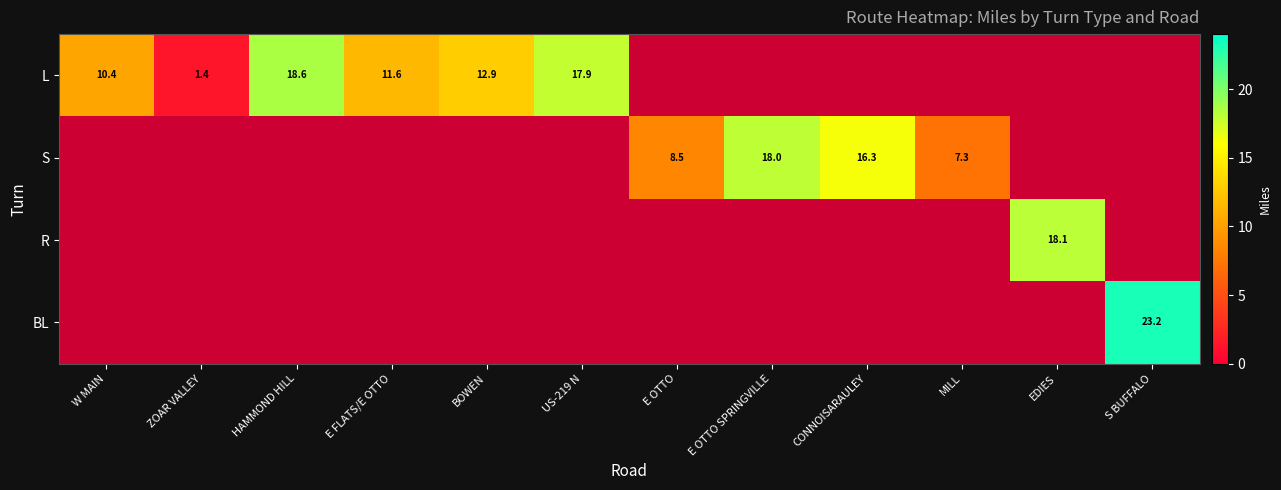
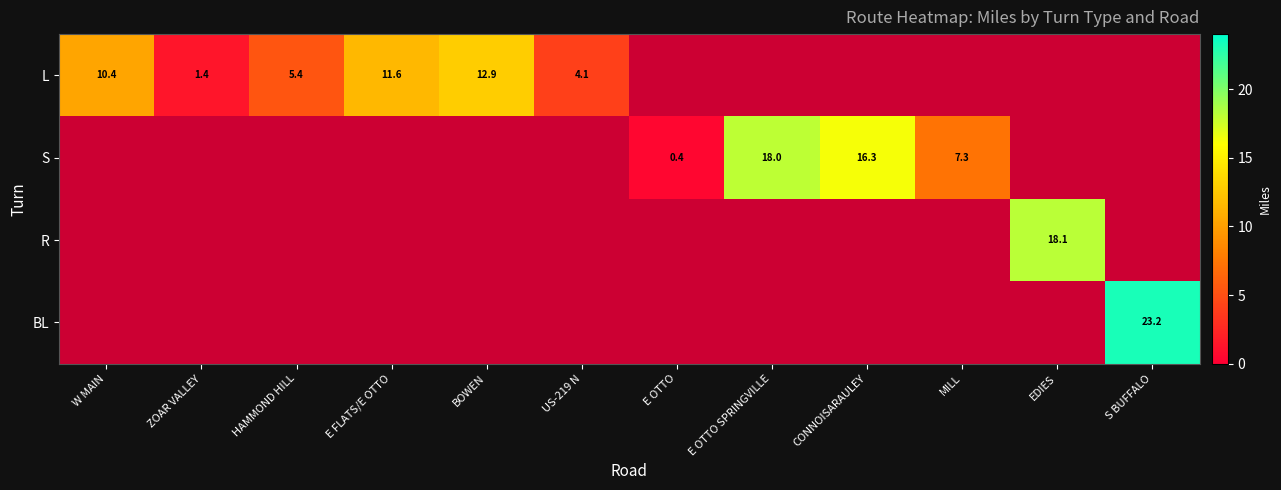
L, HAMMOND HILL: 18.6 -> 5.4
L, US-219 N: 17.9 -> 4.1
S, E OTTO: 8.5 -> 0.4
